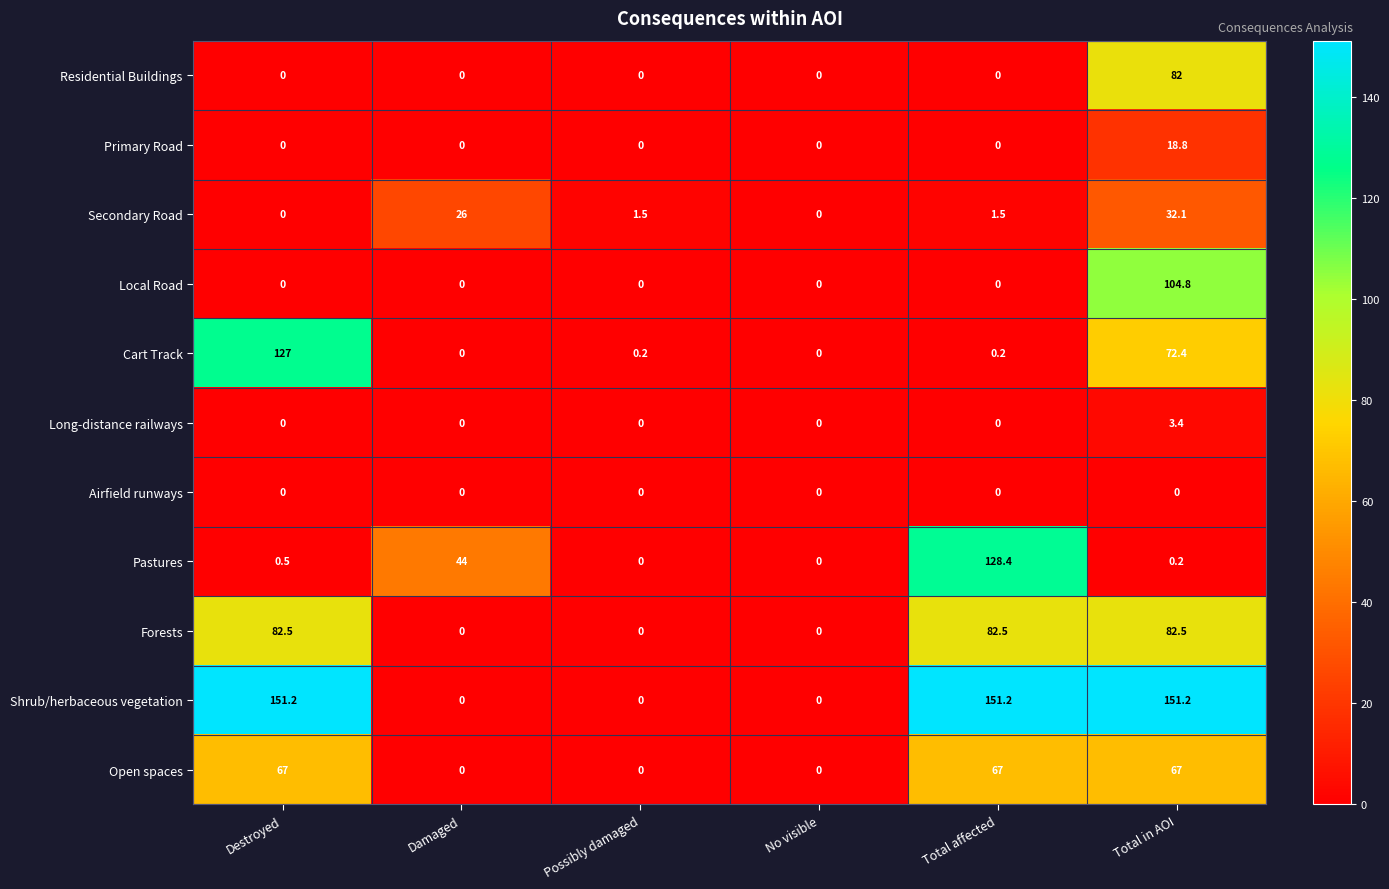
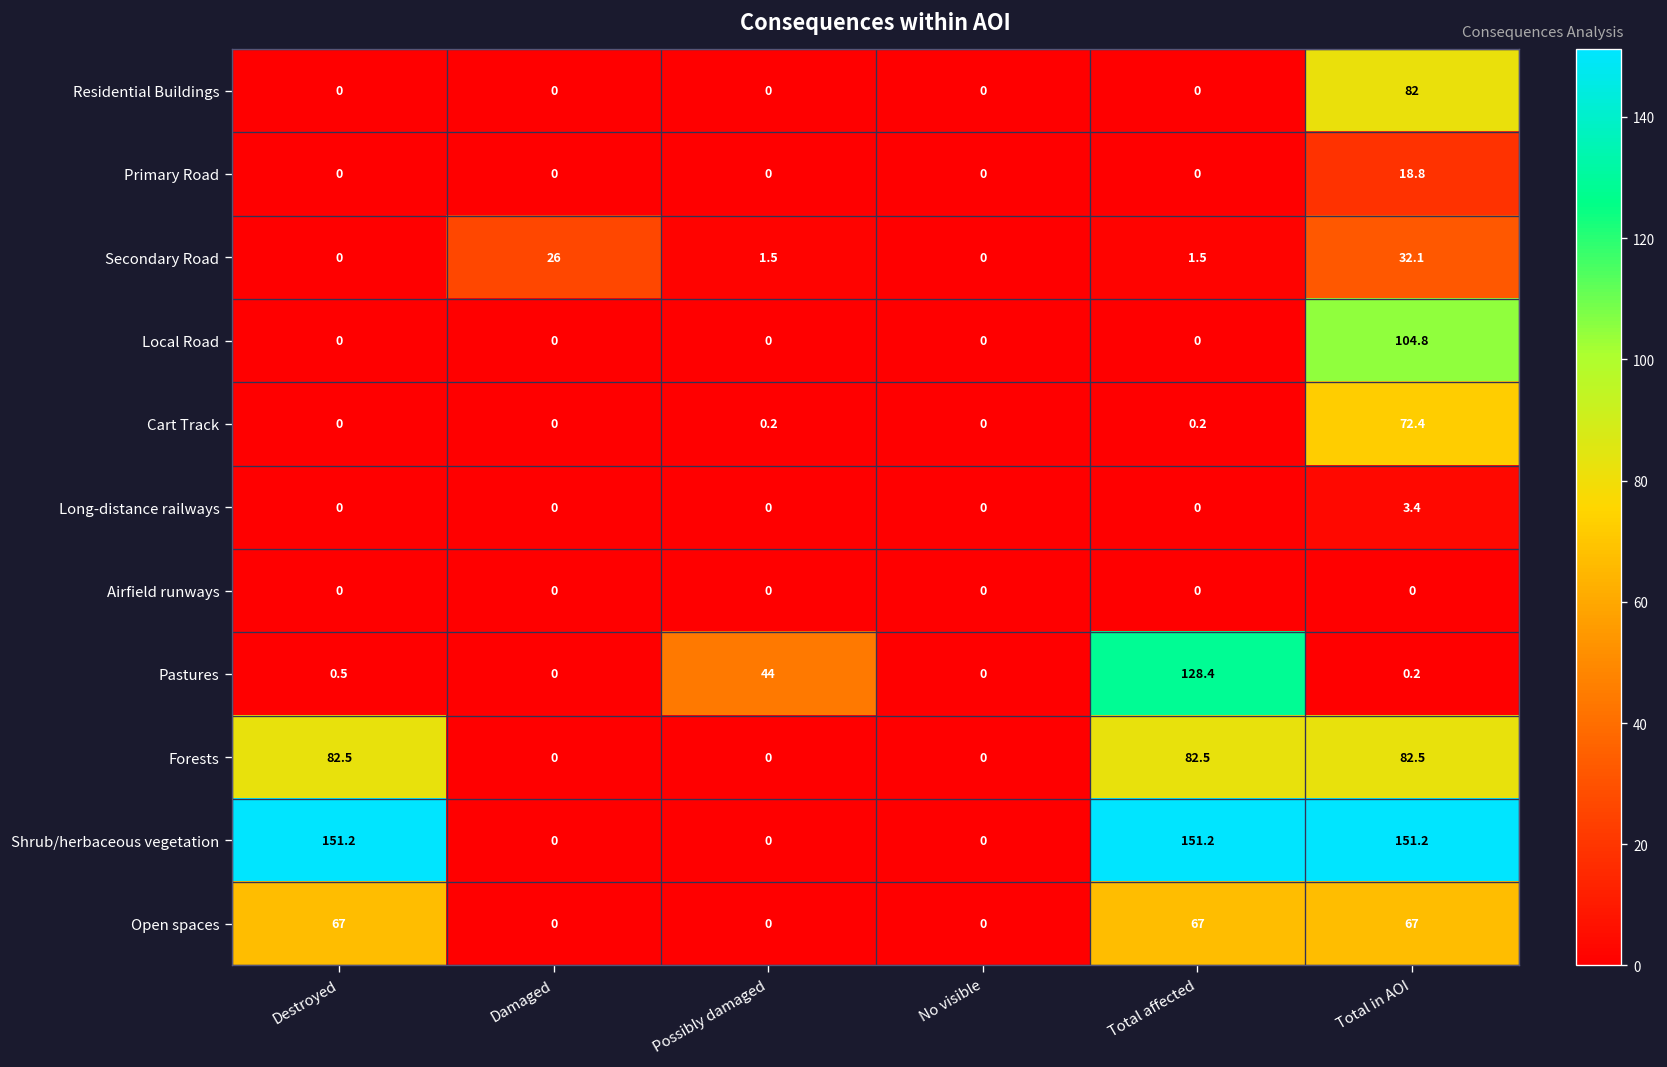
Cart Track, Destroyed: 127 -> 0
Pastures, Damaged: 44 -> 0
Pastures, Possibly damaged: 0 -> 44
